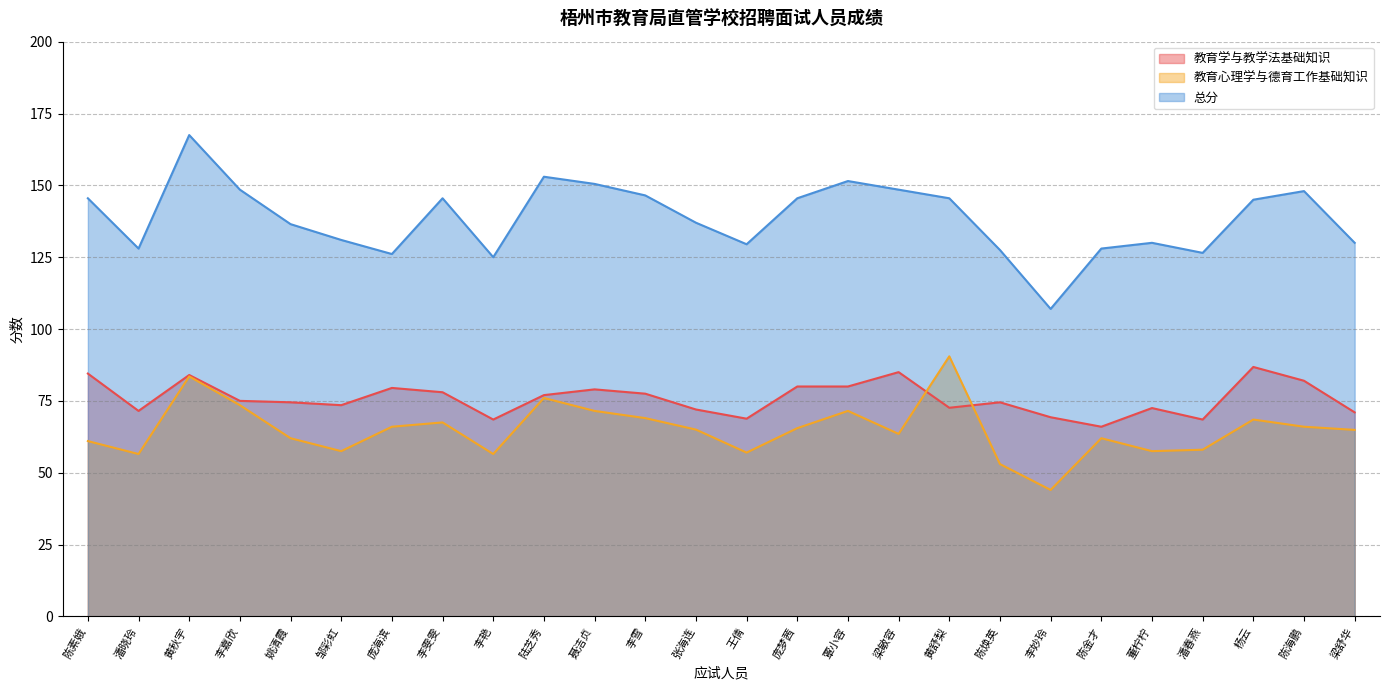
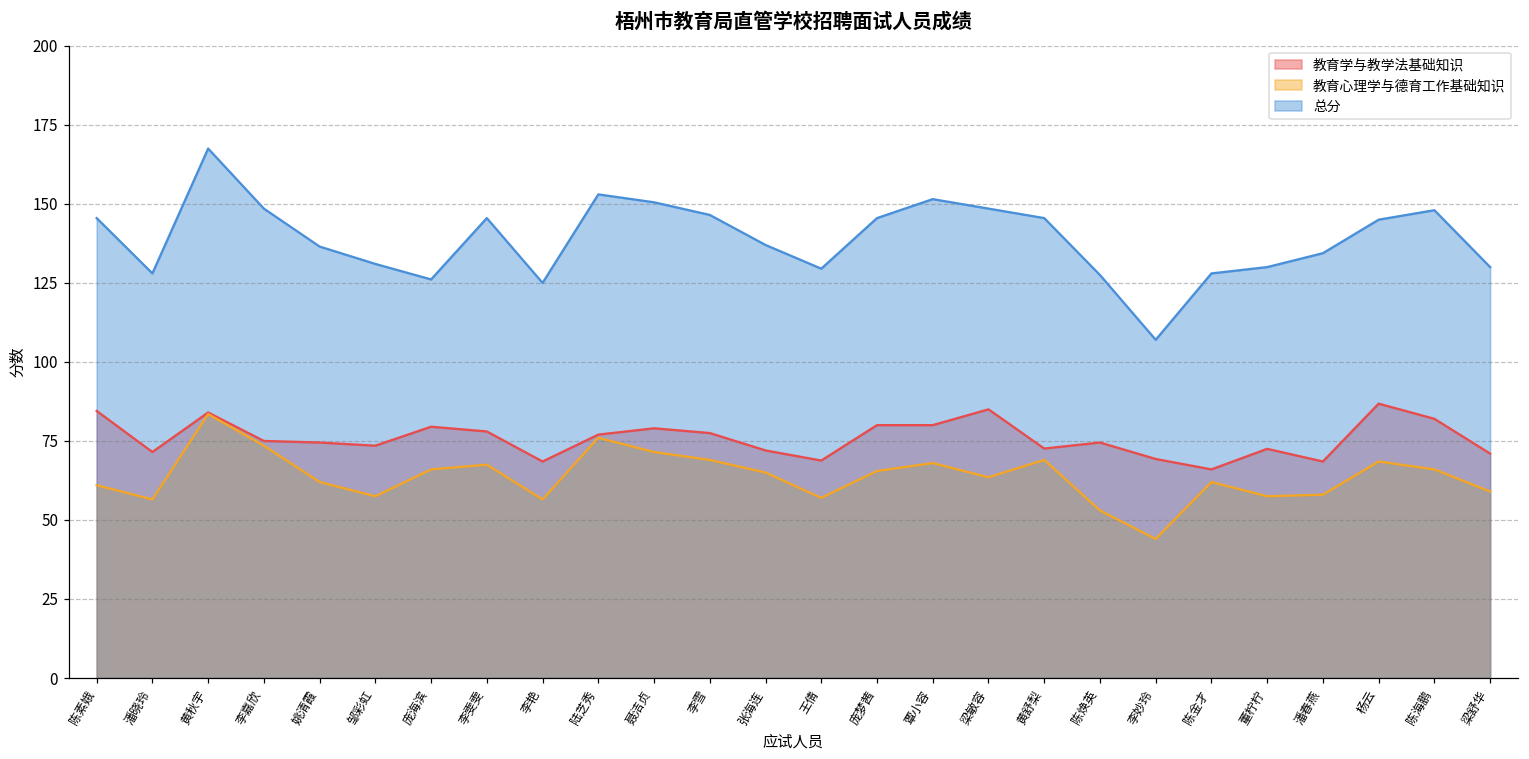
教育心理学与德育工作基础知识, 覃小容: 72 -> 68
教育心理学与德育工作基础知识, 黄舒梨: 91 -> 69
总分, 潘春燕: 127 -> 134
教育心理学与德育工作基础知识, 梁舒华: 65 -> 59
